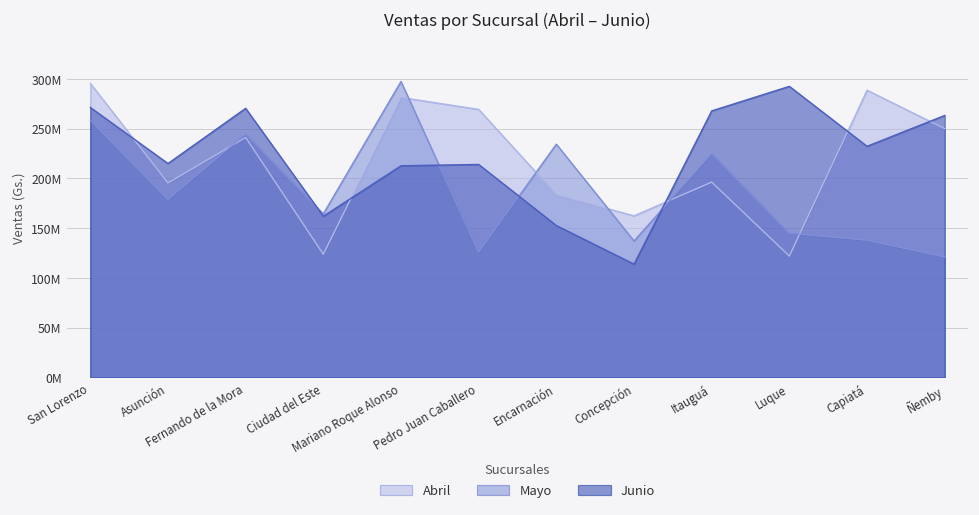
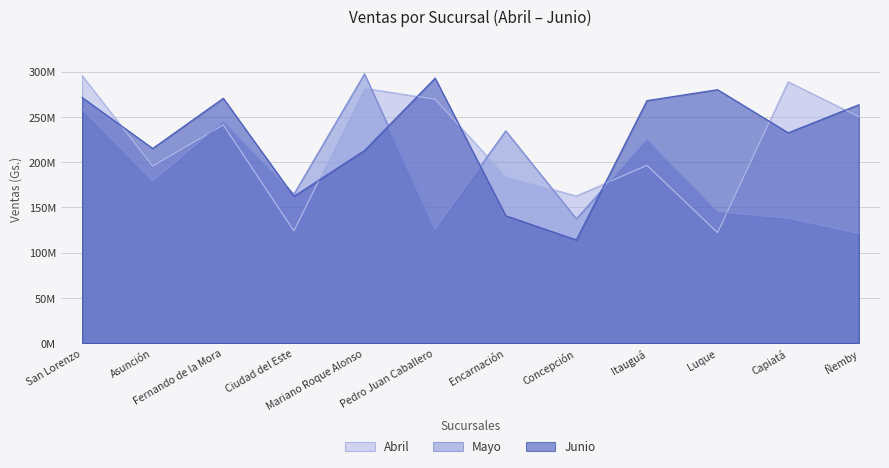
Junio, Pedro Juan Caballero: 210000000 -> 290000000
Junio, Encarnación: 150000000 -> 140000000
Junio, Luque: 290000000 -> 280000000
